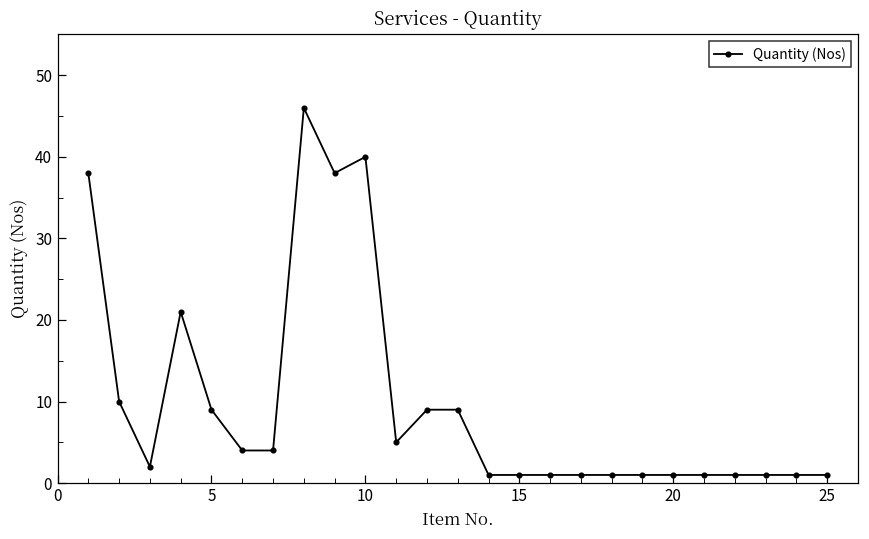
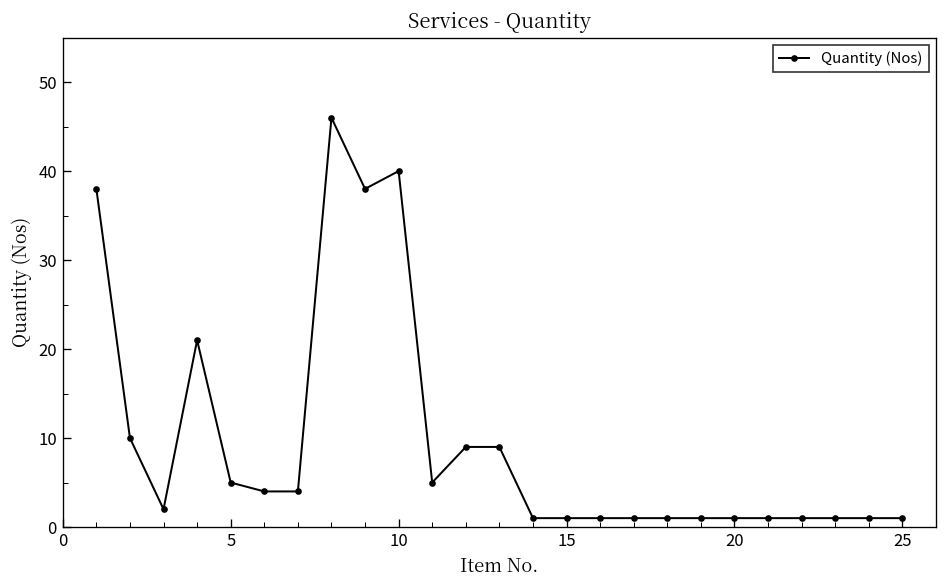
5: 9 -> 5
